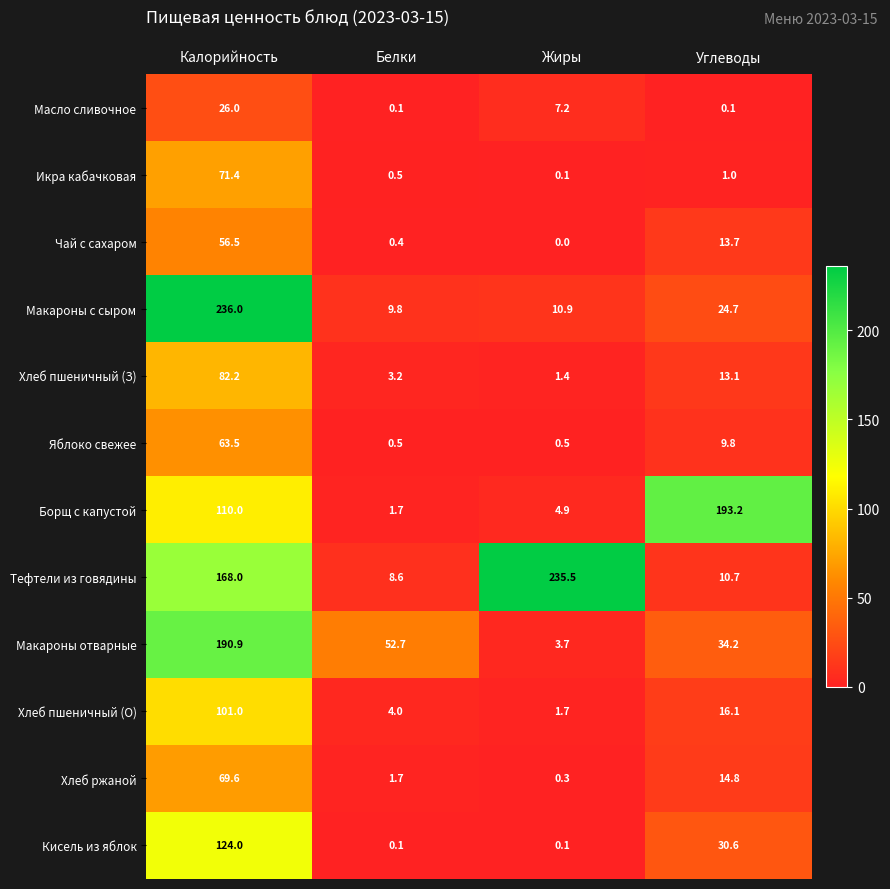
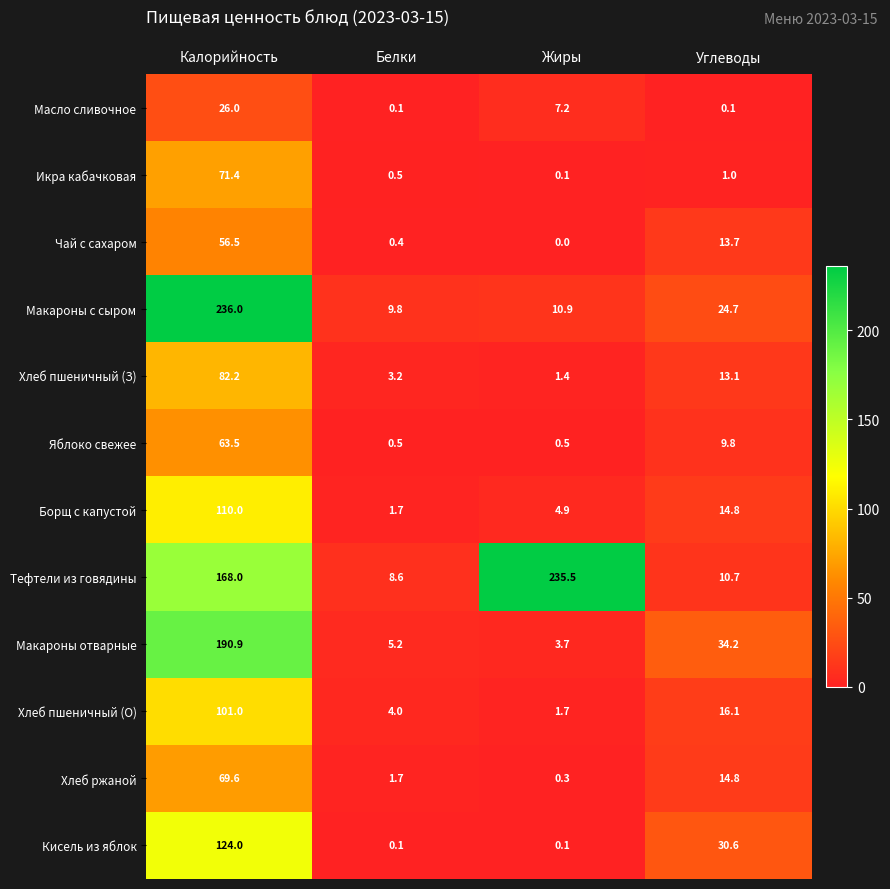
Борщ с капустой, Углеводы: 193.2 -> 14.8
Макароны отварные, Белки: 52.7 -> 5.2
